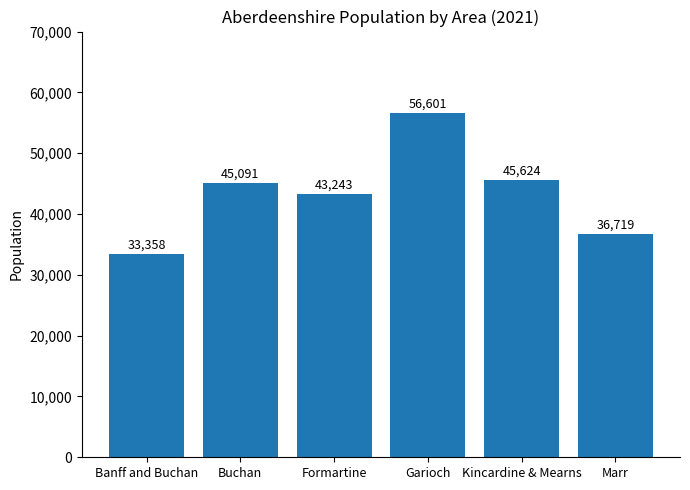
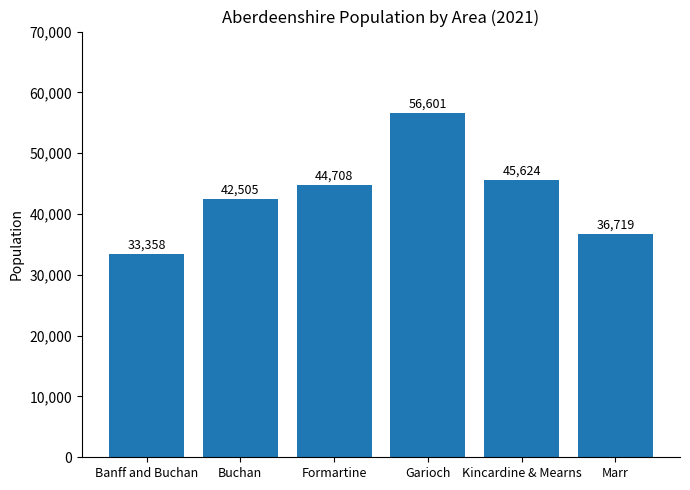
Buchan: 45,091 -> 42,505
Formartine: 43,243 -> 44,708
